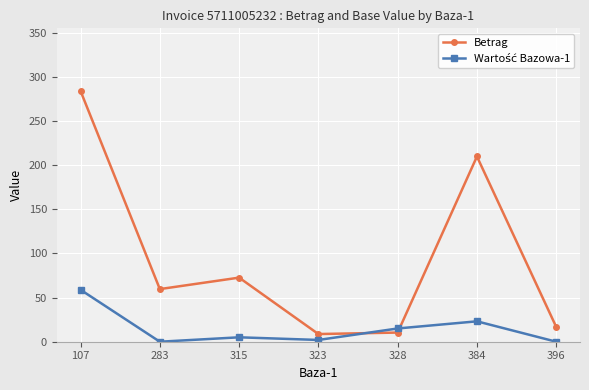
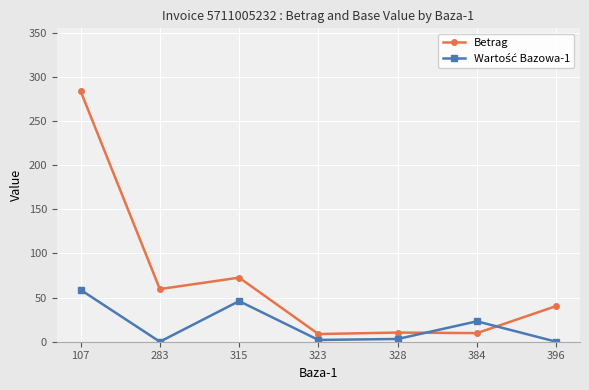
Wartość Bazowa-1, 315: 10 -> 50
Wartość Bazowa-1, 328: 20 -> 0
Betrag, 384: 210 -> 10
Betrag, 396: 20 -> 40
